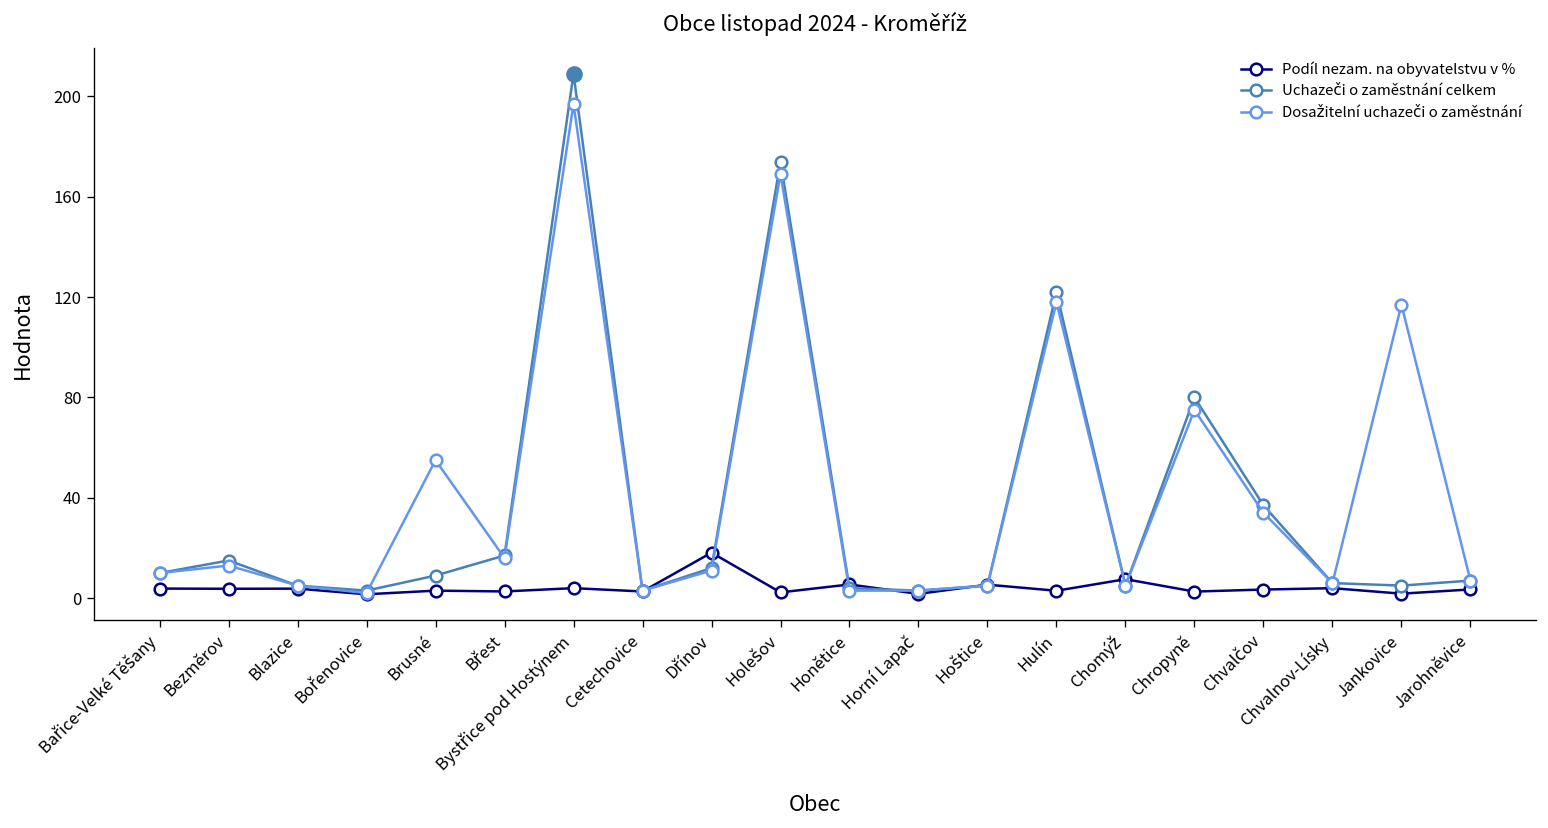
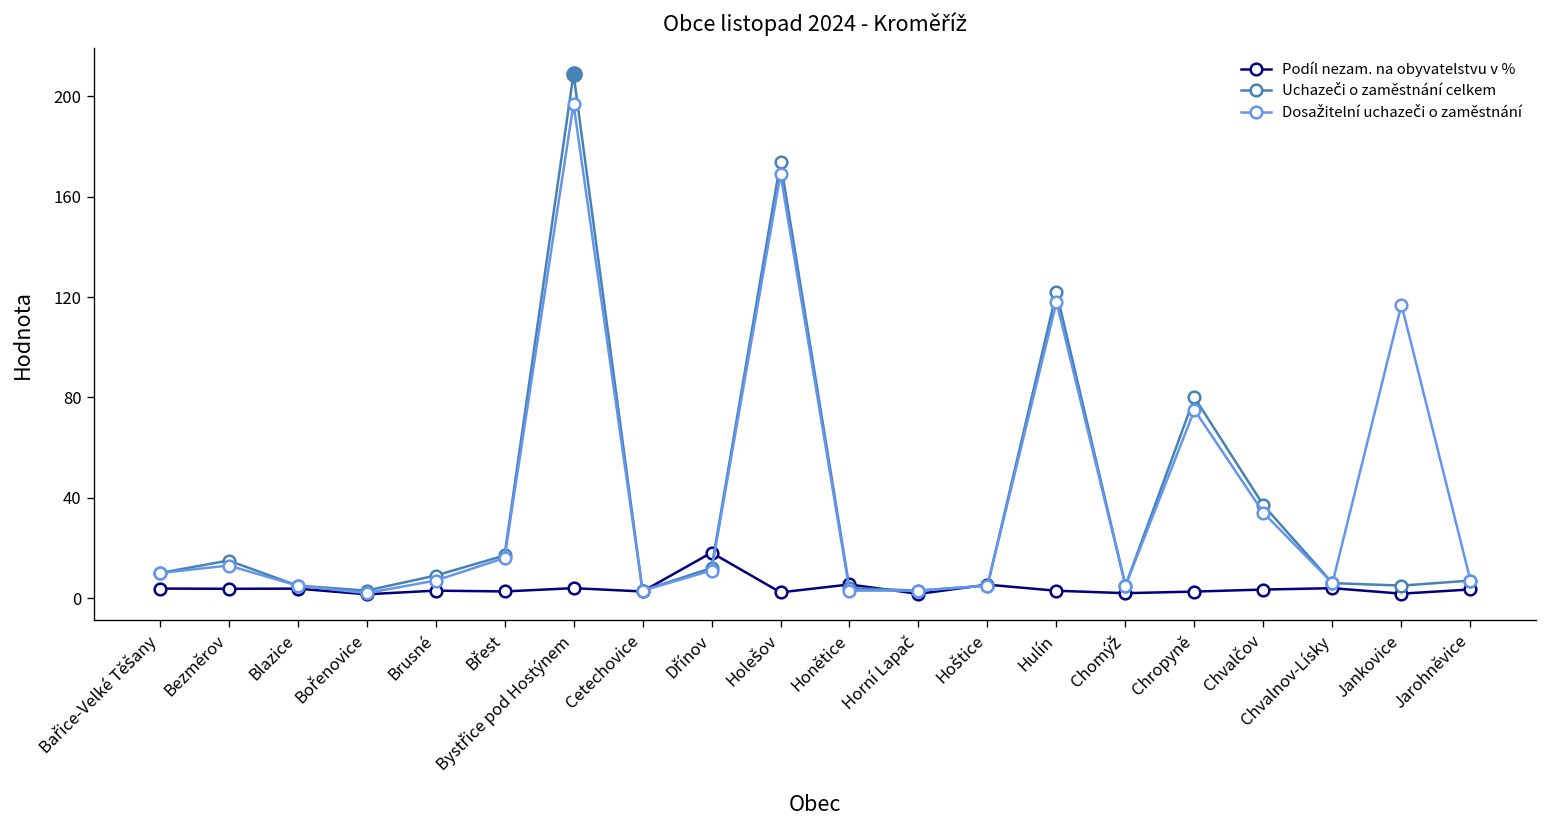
Dosažitelní uchazeči o zaměstnání, Brusné: 55 -> 7
Podíl nezam. na obyvatelstvu v %, Chomýž: 8 -> 2
